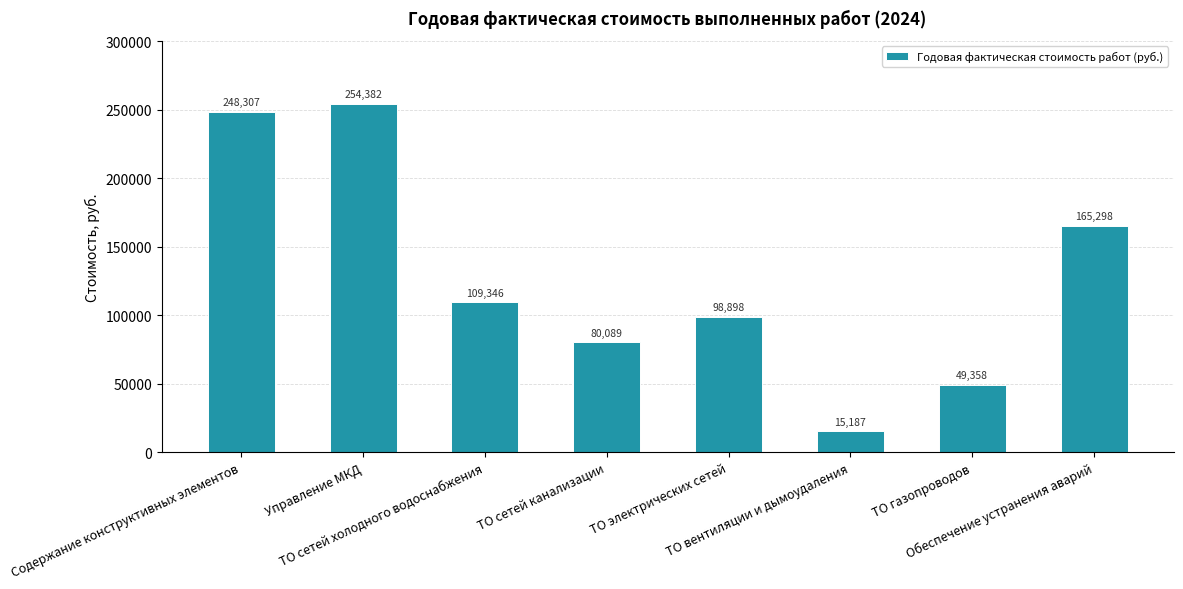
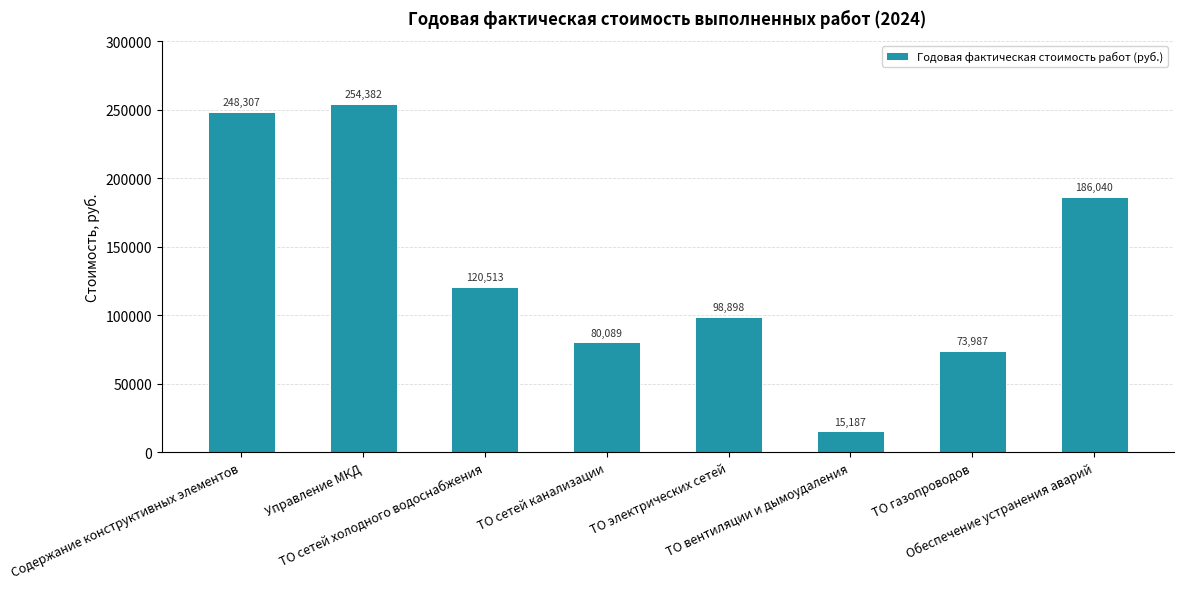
ТО сетей холодного водоснабжения: 109,346 -> 120,513
ТО газопроводов: 49,358 -> 73,987
Обеспечение устранения аварий: 165,298 -> 186,040
